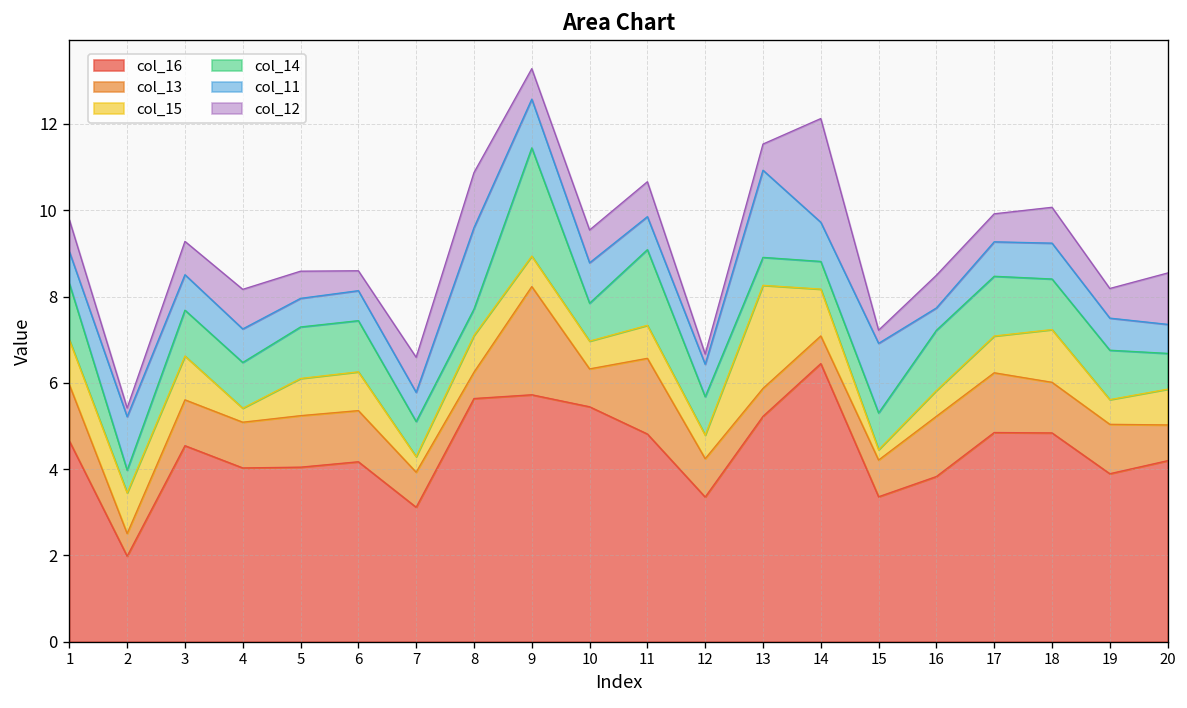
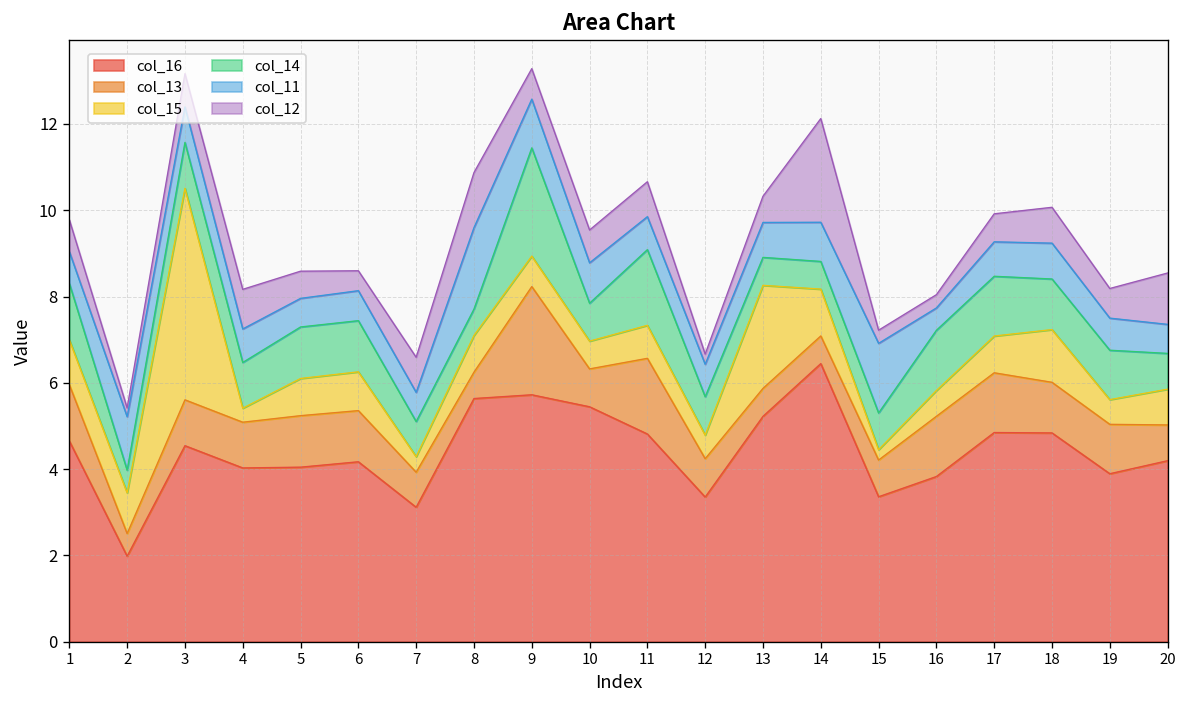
col_15, 3: 1.0 -> 4.9
col_11, 13: 2.0 -> 0.8
col_12, 16: 0.8 -> 0.3
